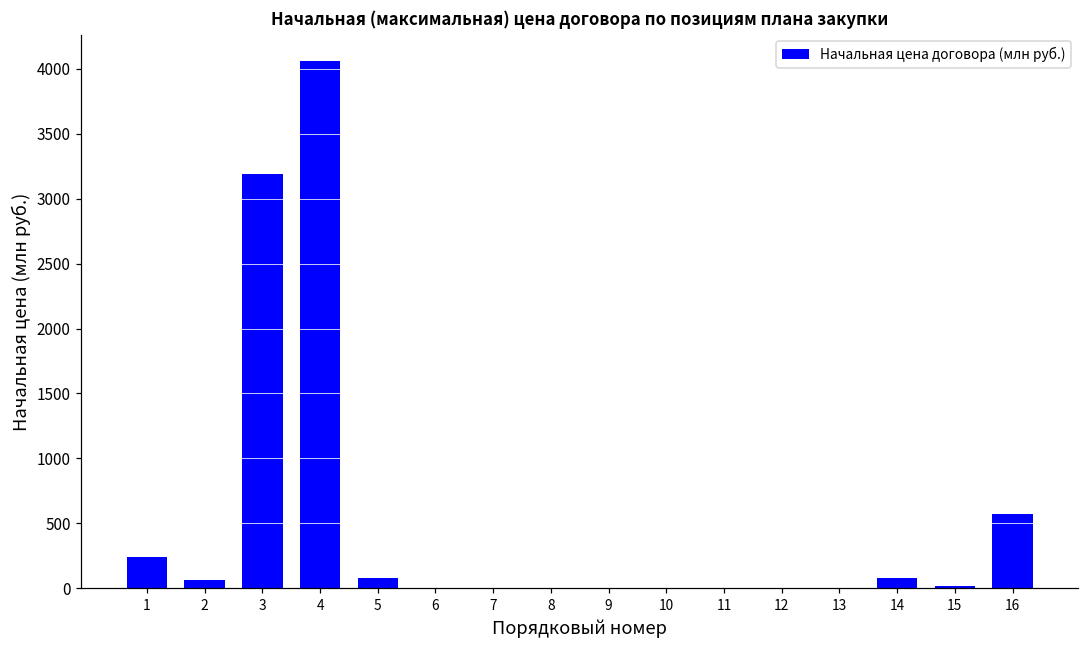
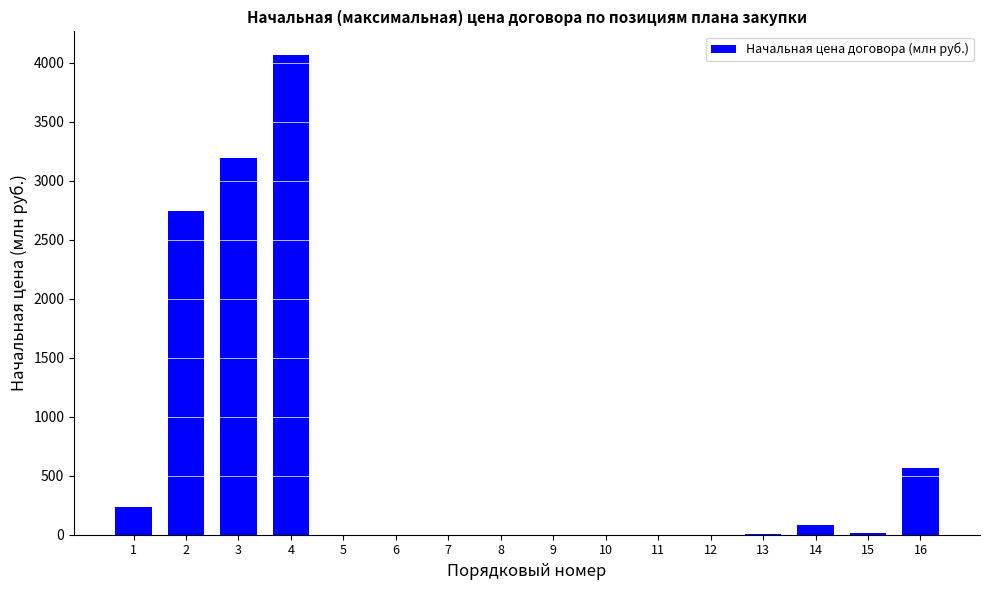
2: 70 -> 2740
5: 80 -> 0
